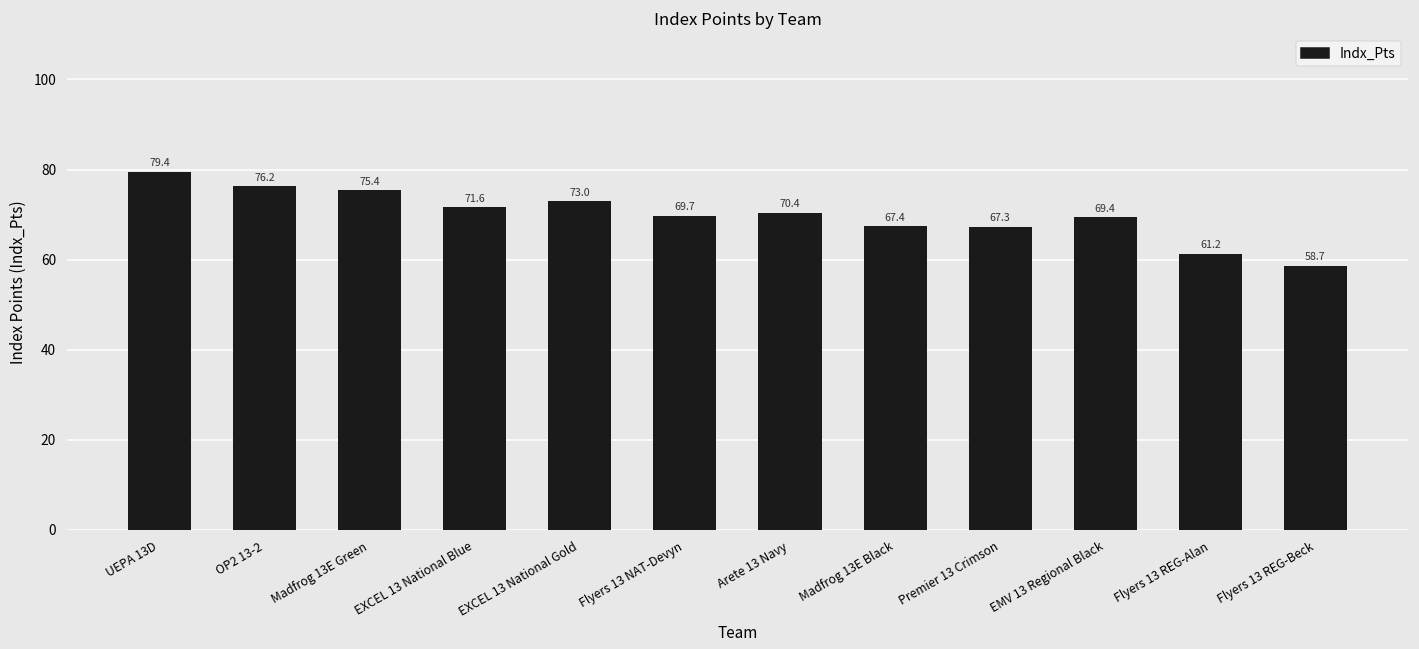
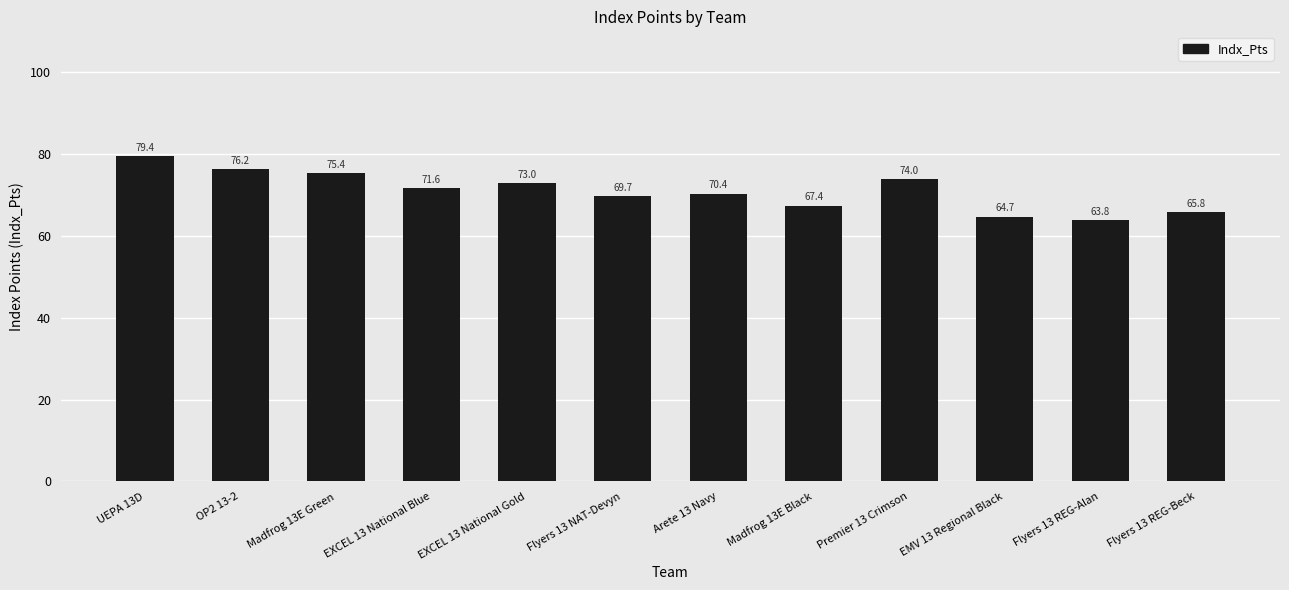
Premier 13 Crimson: 67.3 -> 74.0
EMV 13 Regional Black: 69.4 -> 64.7
Flyers 13 REG-Alan: 61.2 -> 63.8
Flyers 13 REG-Beck: 58.7 -> 65.8
